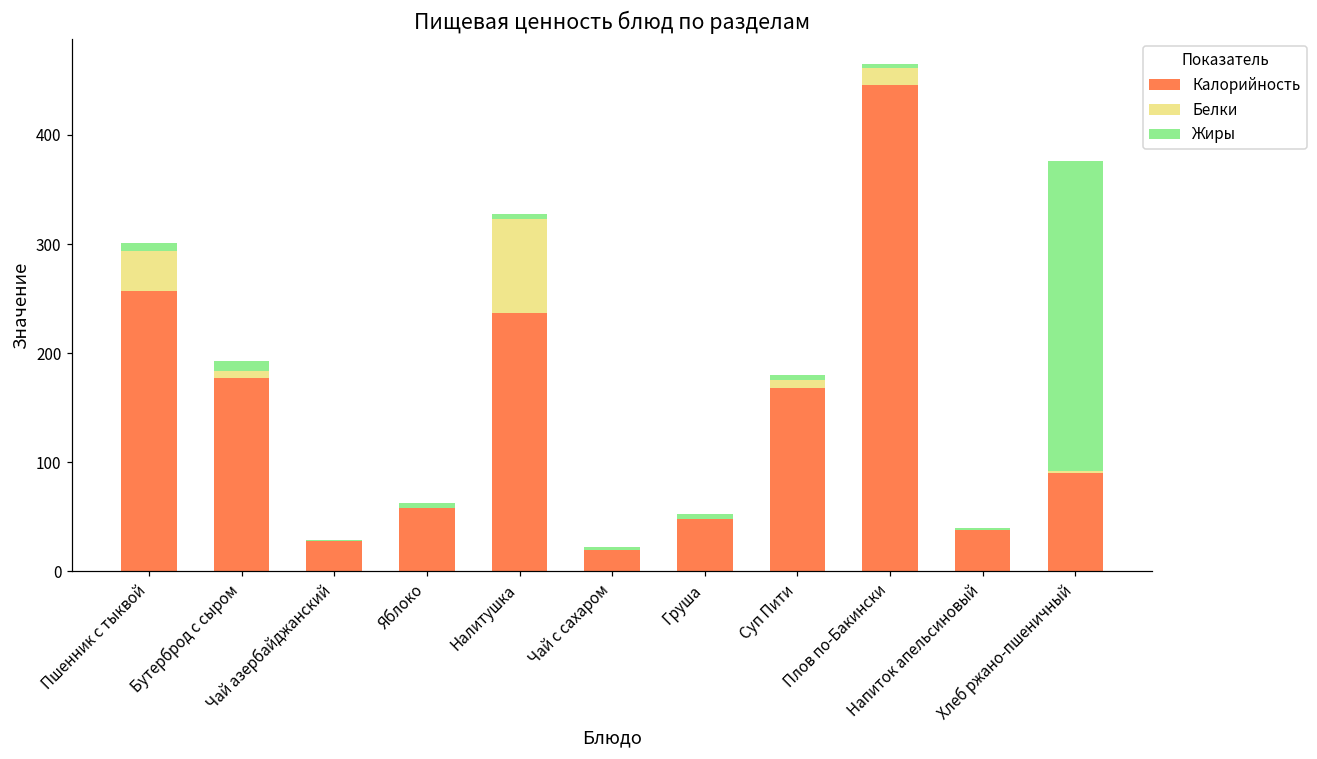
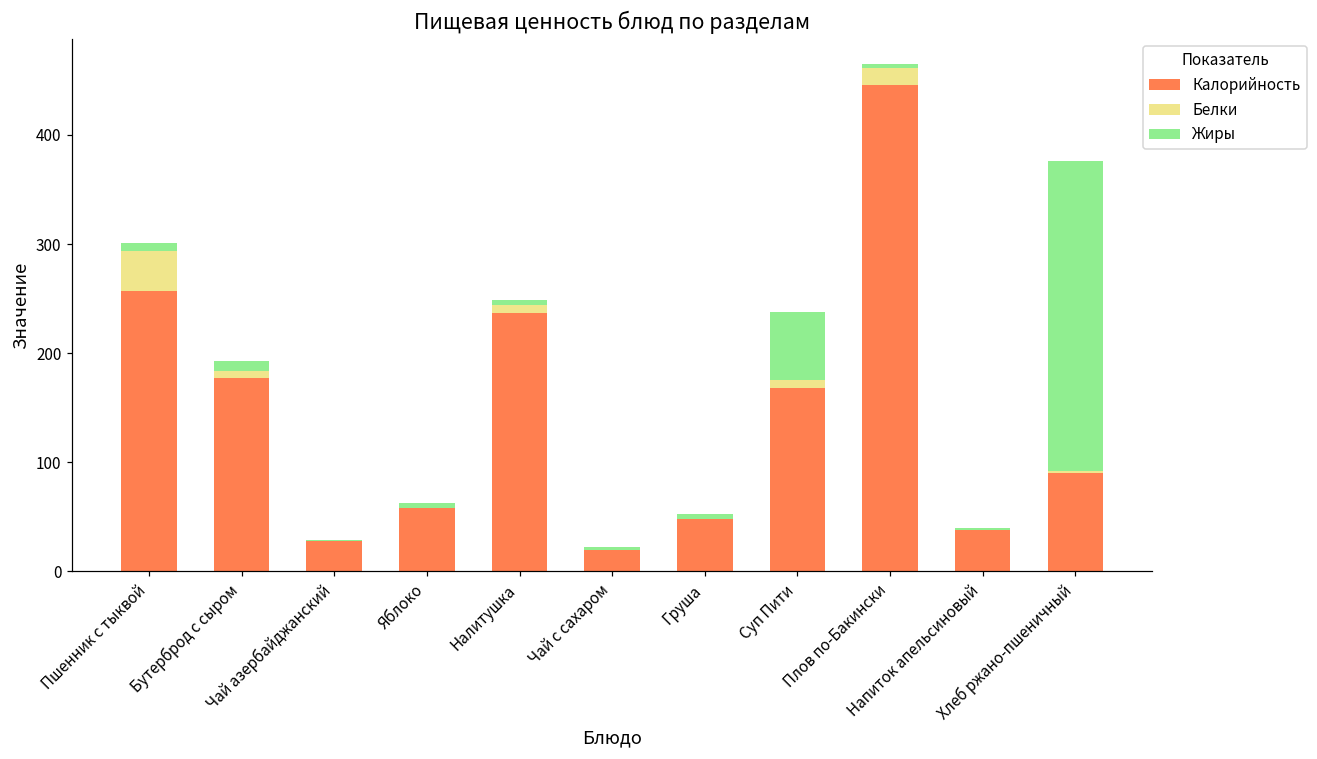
Белки, Налитушка: 90 -> 10
Жиры, Суп Пити: 10 -> 60
